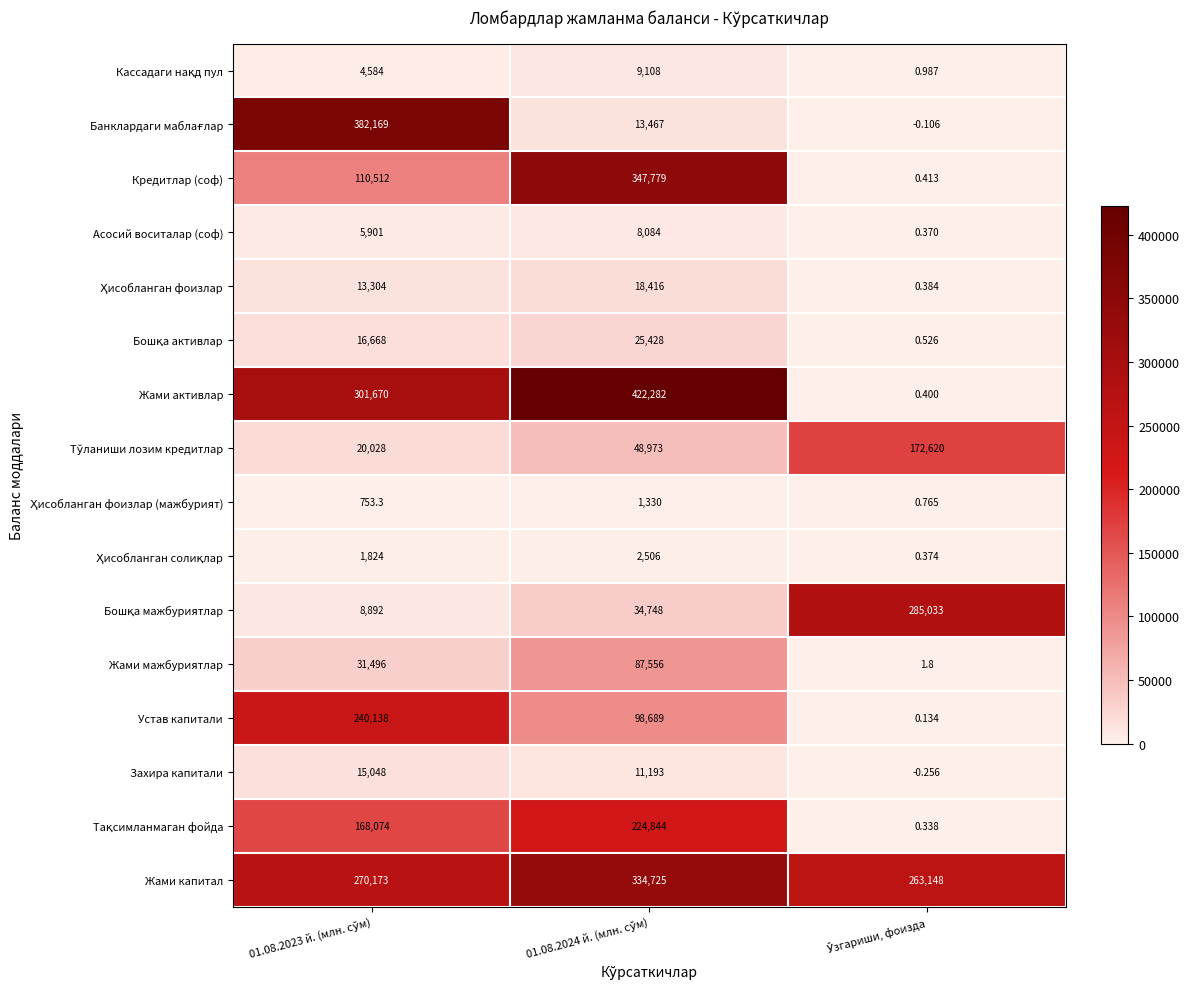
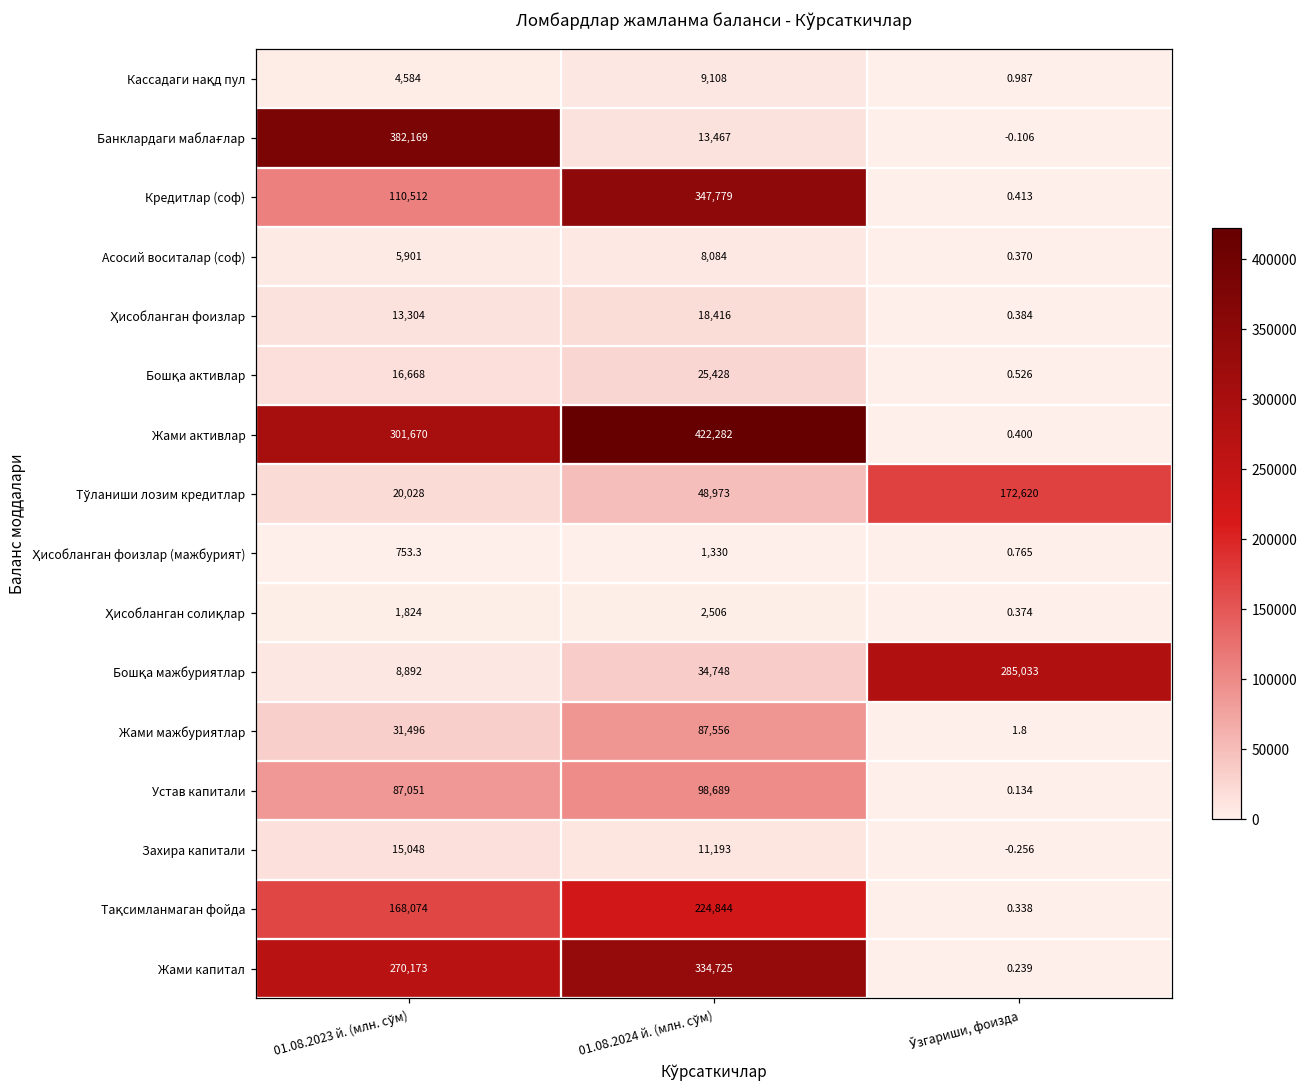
Устав капитали, 01.08.2023 й. (млн. сўм): 240,138 -> 87,051
Жами капитал, Ўзгариши, фоизда: 263,148 -> 0.239
